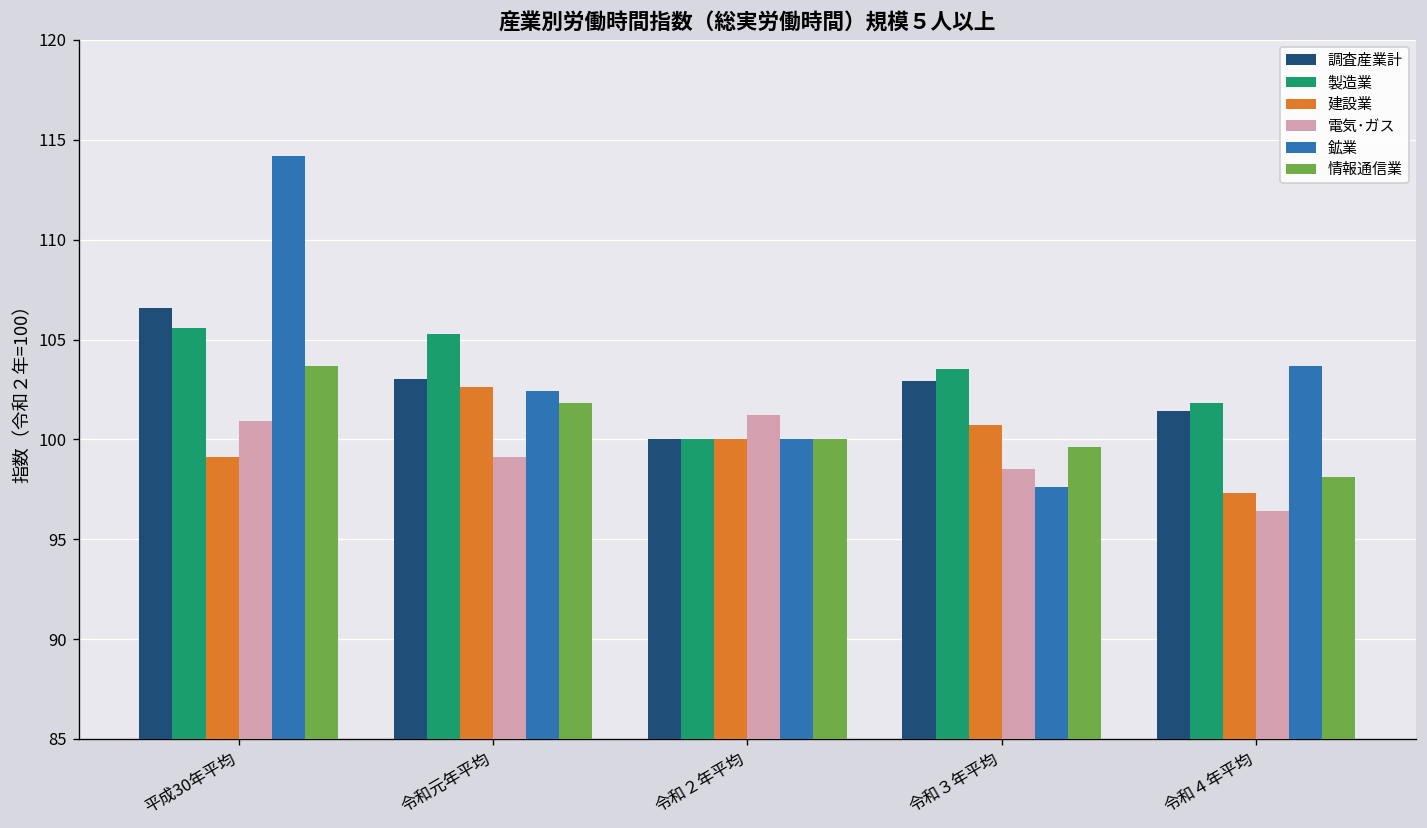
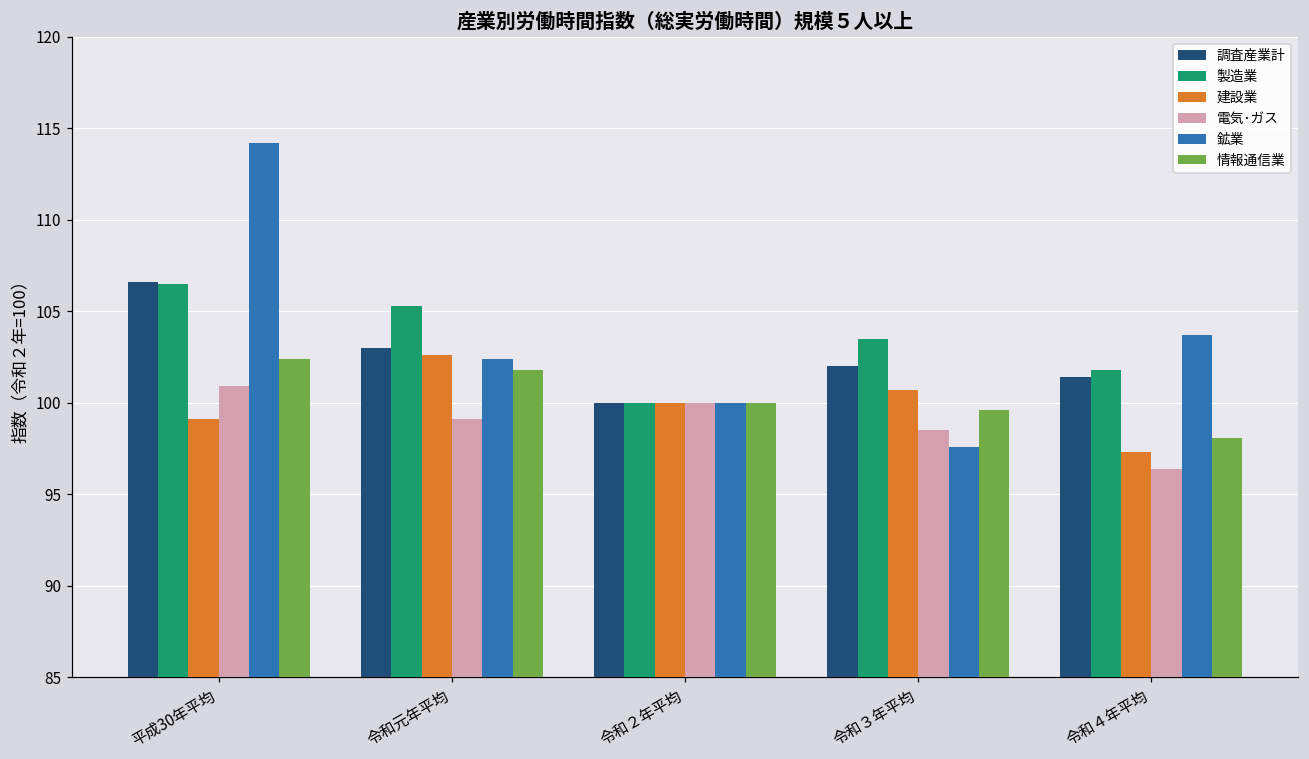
製造業, 平成30年平均: 105.6 -> 106.5
情報通信業, 平成30年平均: 103.7 -> 102.4
電気･ガス, 令和２年平均: 101.2 -> 100.0
調査産業計, 令和３年平均: 102.9 -> 102.0
